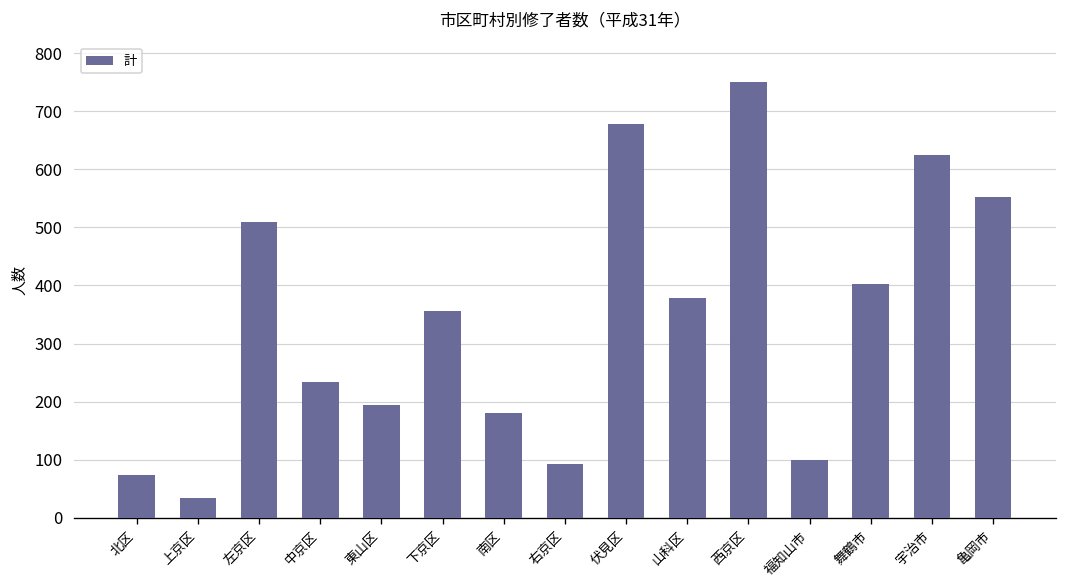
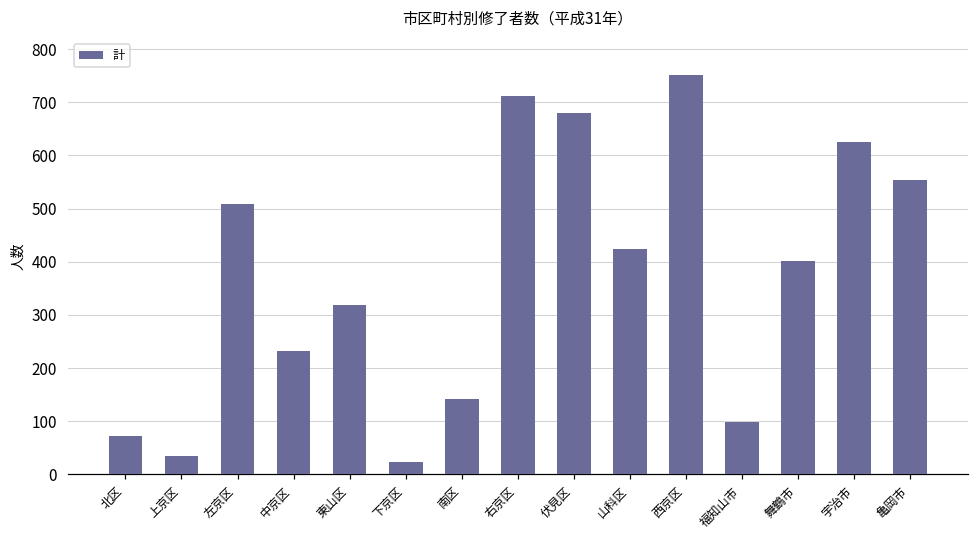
東山区: 190 -> 320
下京区: 360 -> 20
南区: 180 -> 140
右京区: 90 -> 710
山科区: 380 -> 420
